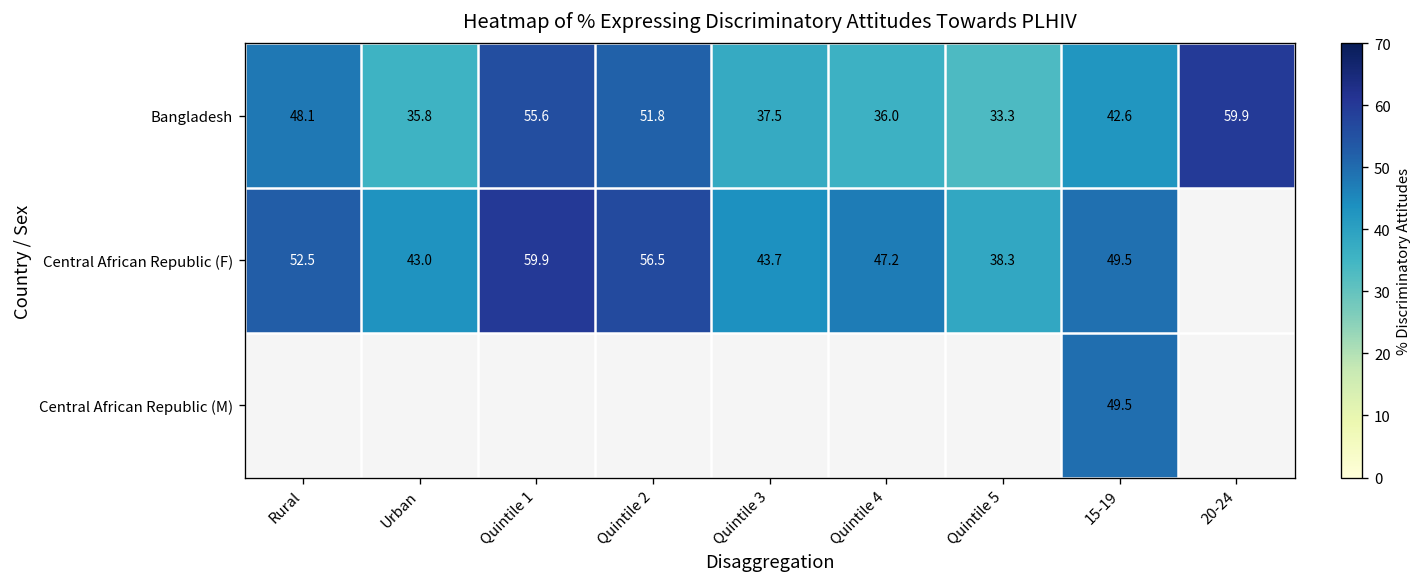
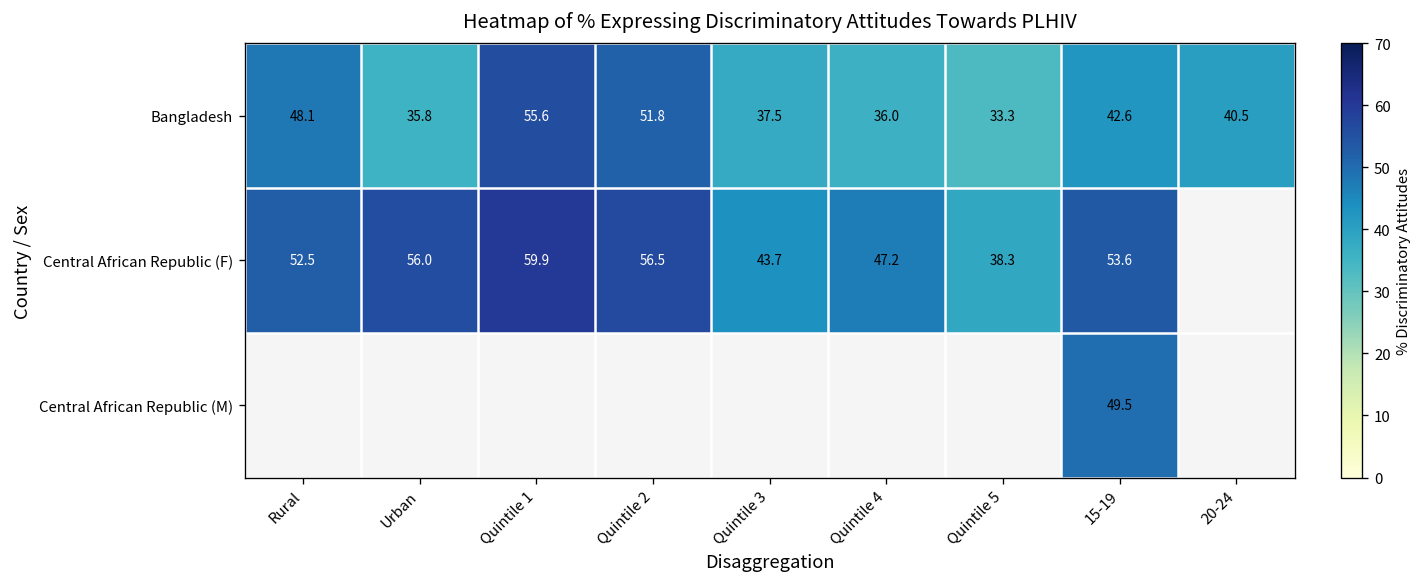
Bangladesh, 20-24: 59.9 -> 40.5
Central African Republic (F), Urban: 43.0 -> 56.0
Central African Republic (F), 15-19: 49.5 -> 53.6
